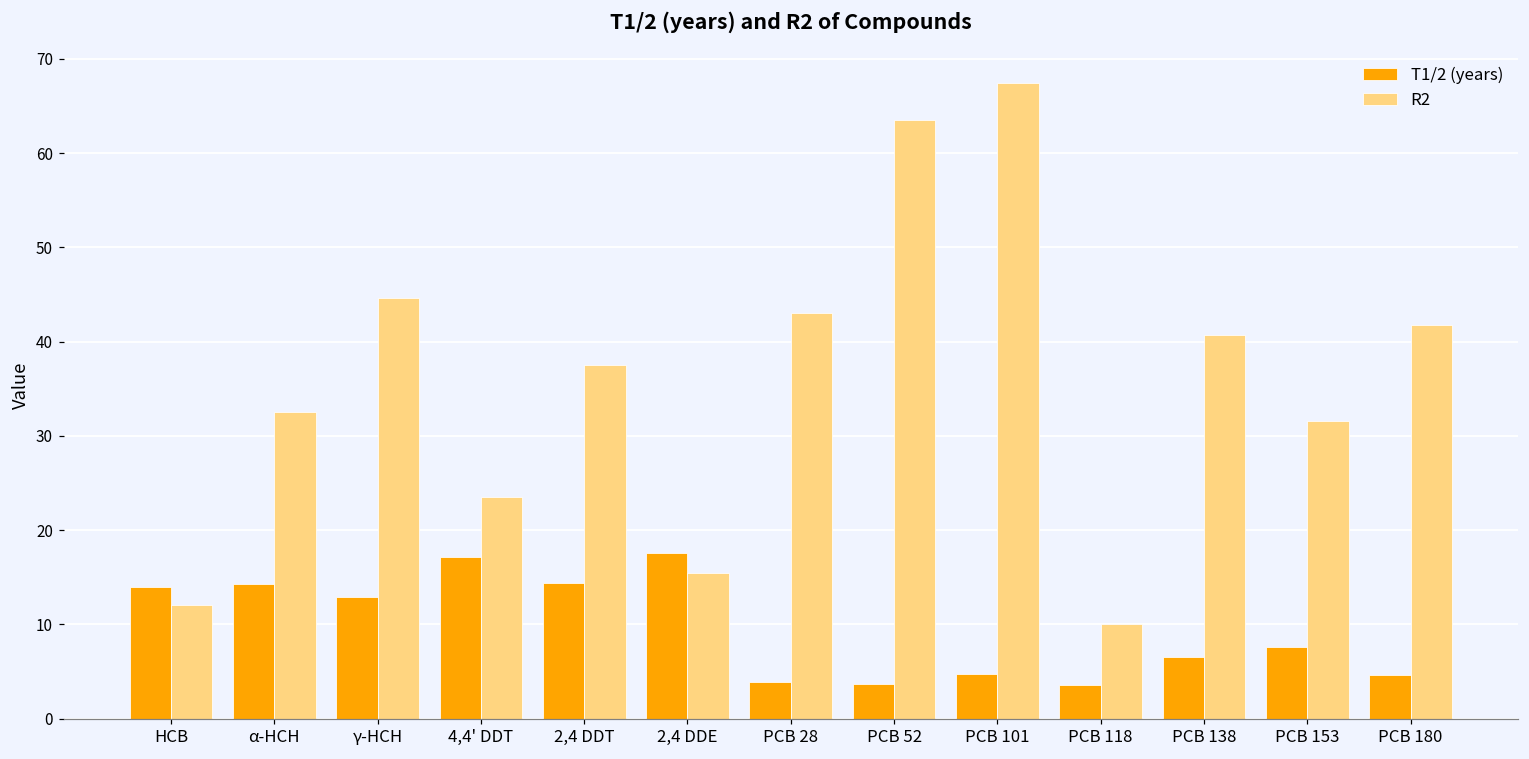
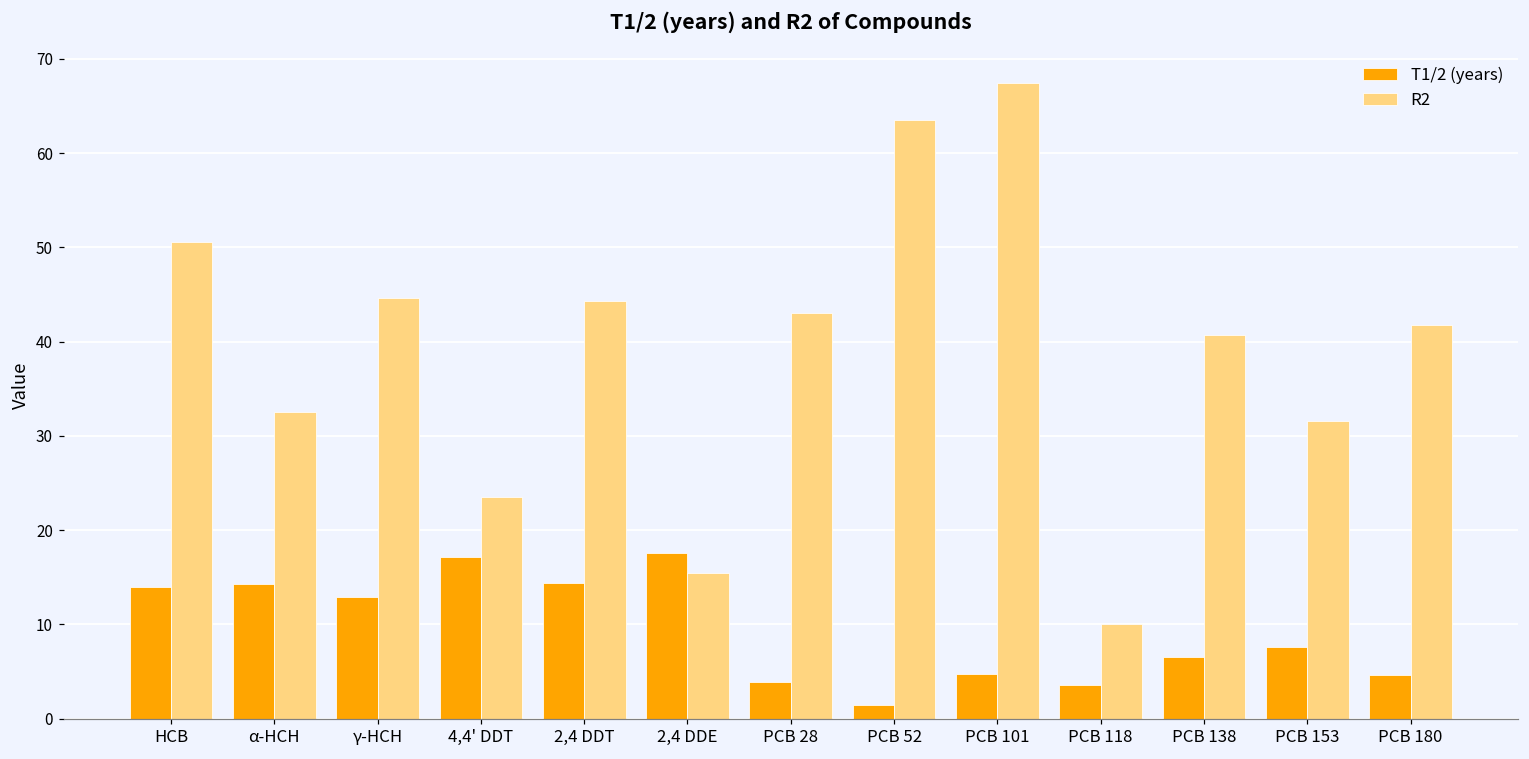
R2, HCB: 12 -> 51
R2, 2,4 DDT: 38 -> 44
T1/2 (years), PCB 52: 4 -> 1
